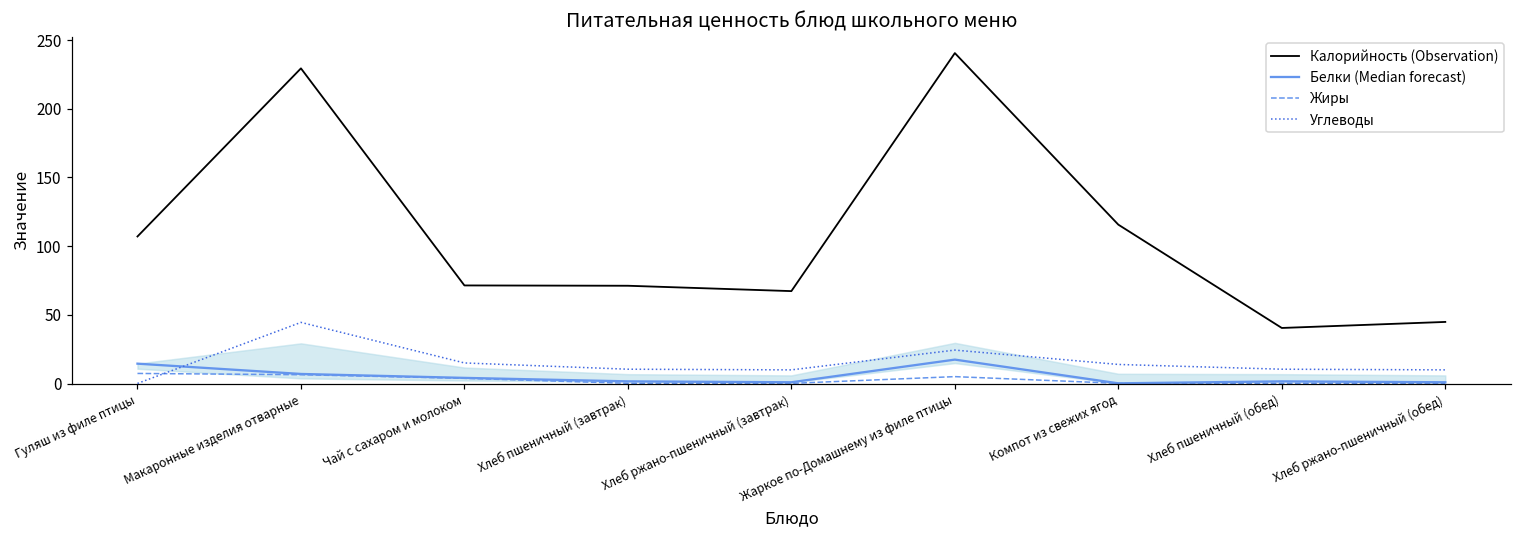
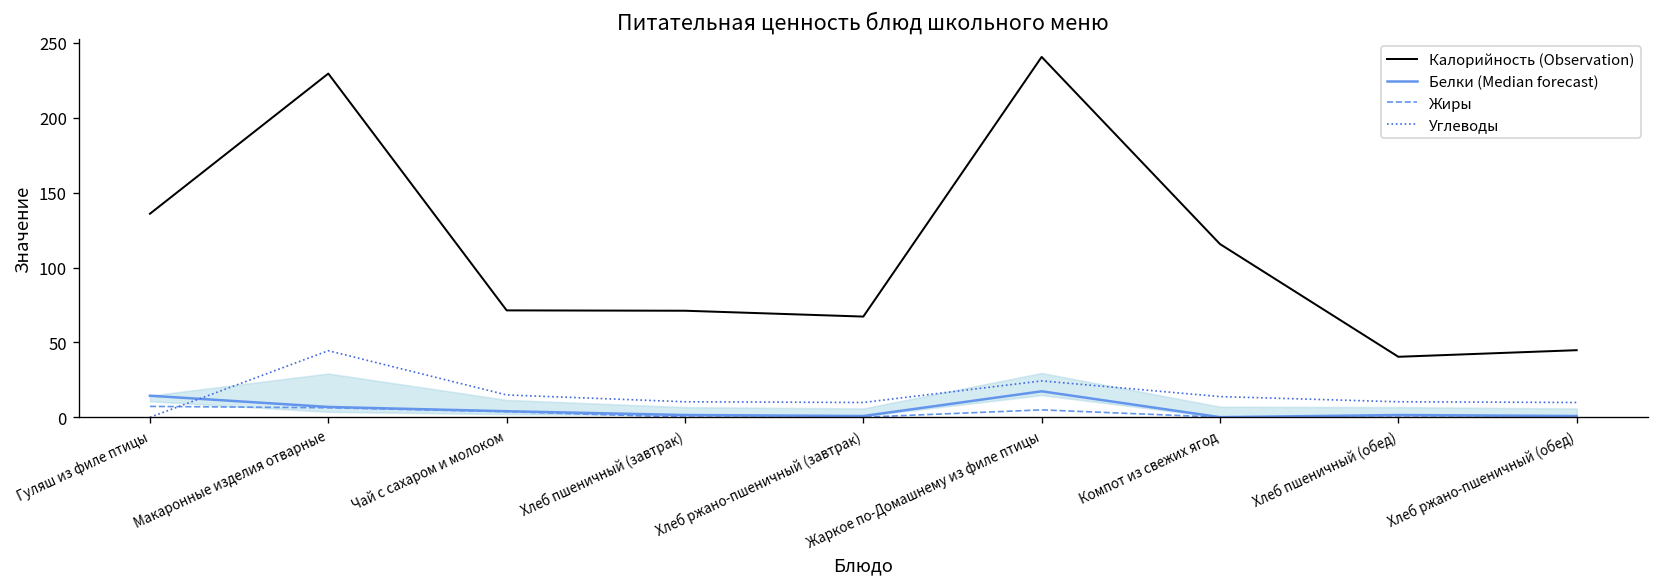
Калорийность (Observation), Гуляш из филе птицы: 107 -> 136
